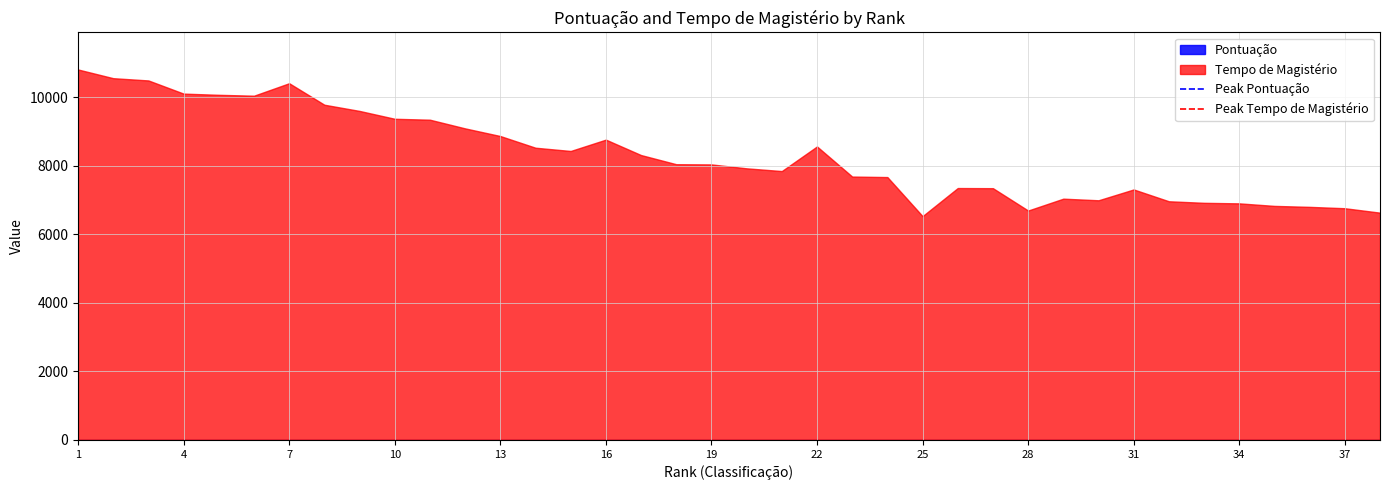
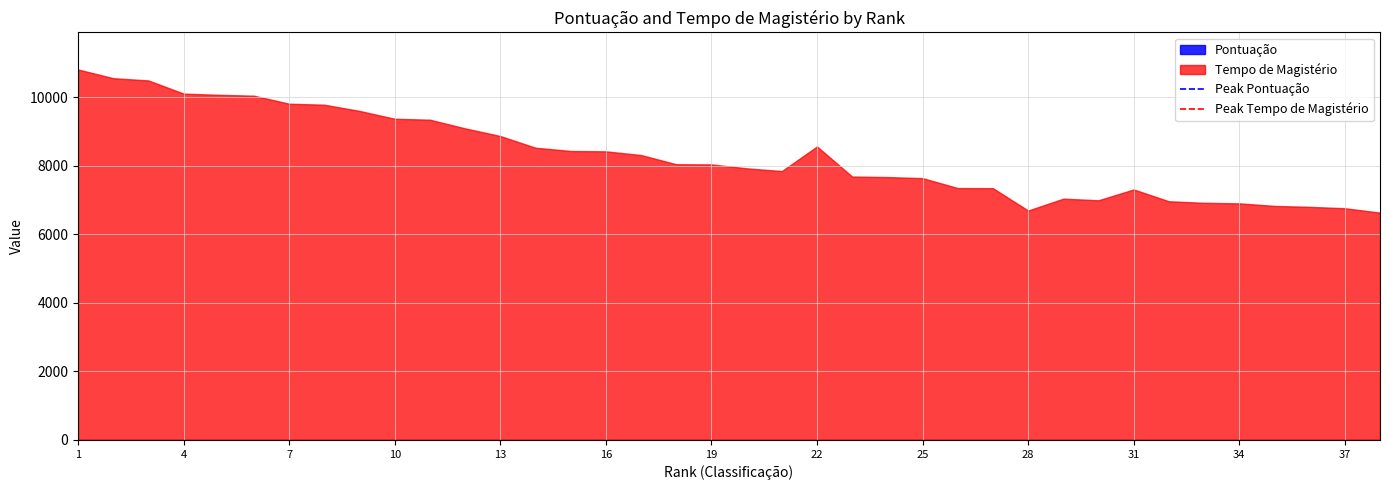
Tempo de Magistério, 7: 10400 -> 9800
Tempo de Magistério, 16: 8800 -> 8400
Tempo de Magistério, 25: 6500 -> 7600
